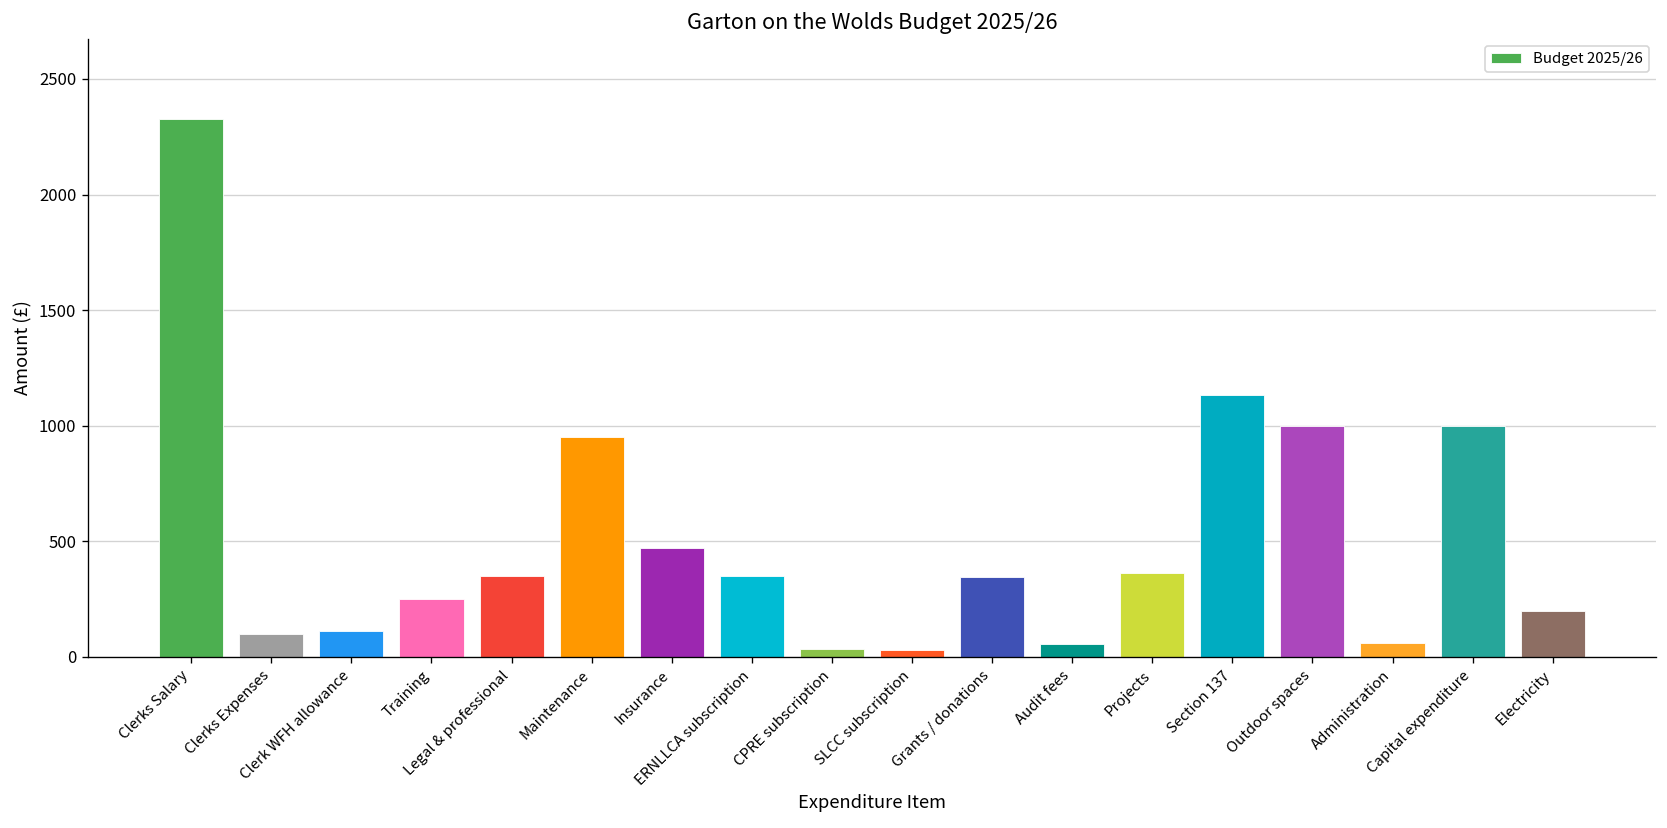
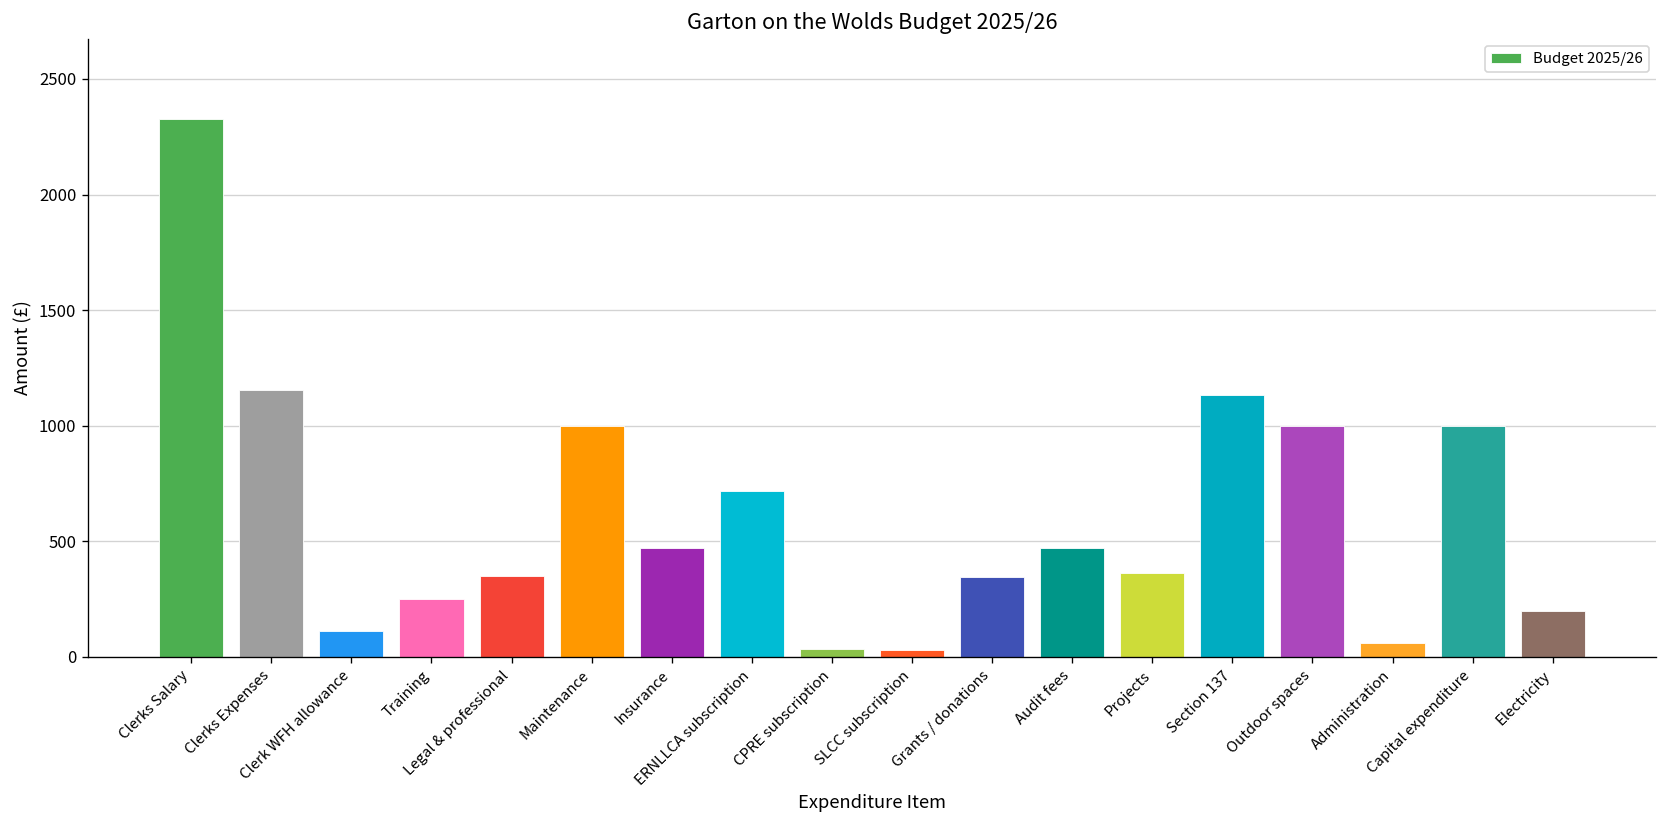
Clerks Expenses: 100 -> 1160
Maintenance: 950 -> 1000
ERNLLCA subscription: 350 -> 720
Audit fees: 60 -> 470
